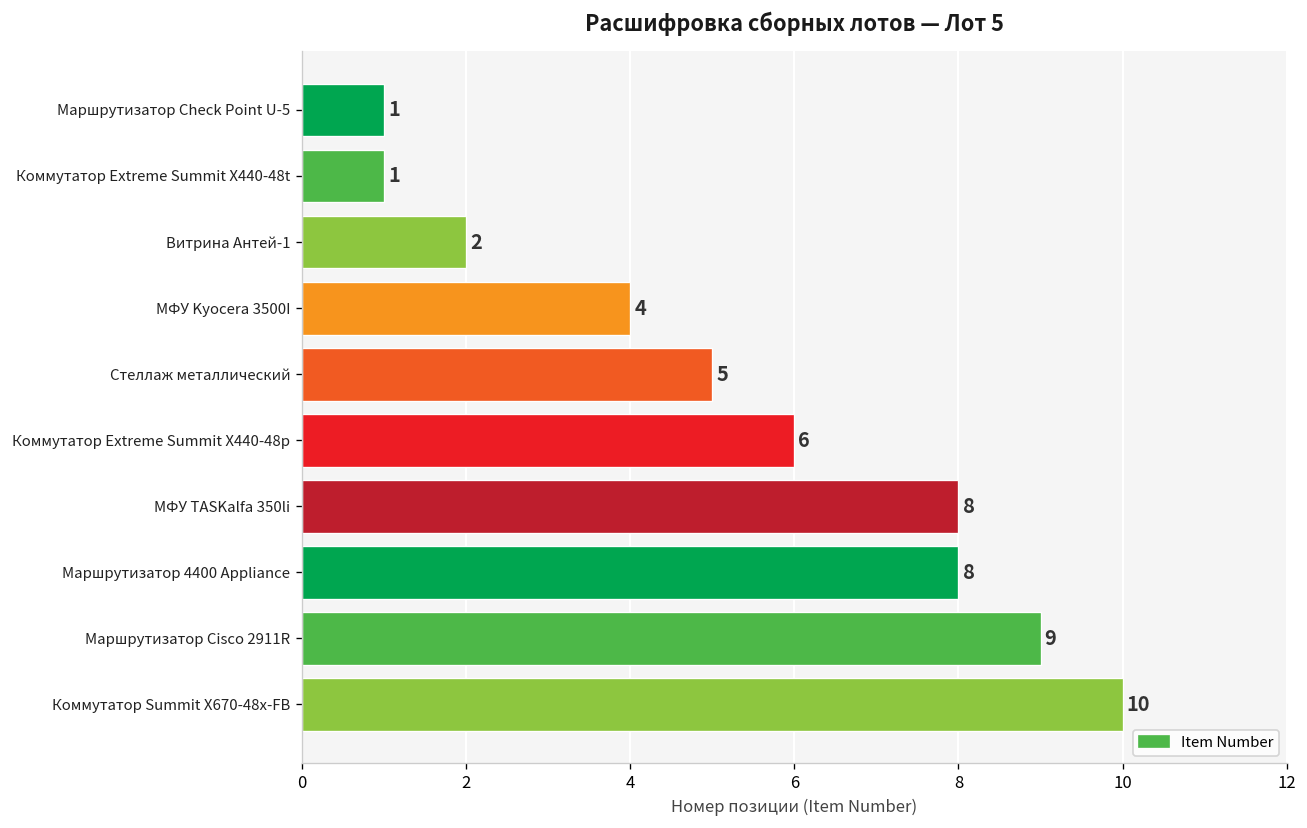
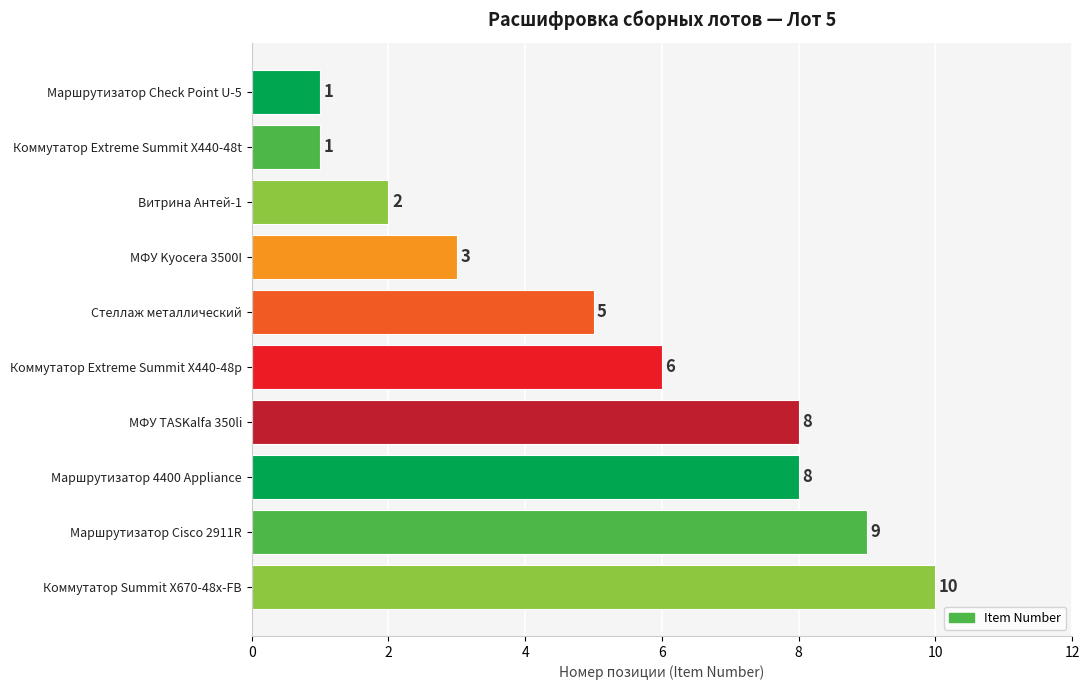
МФУ Kyocera 3500I: 4 -> 3
